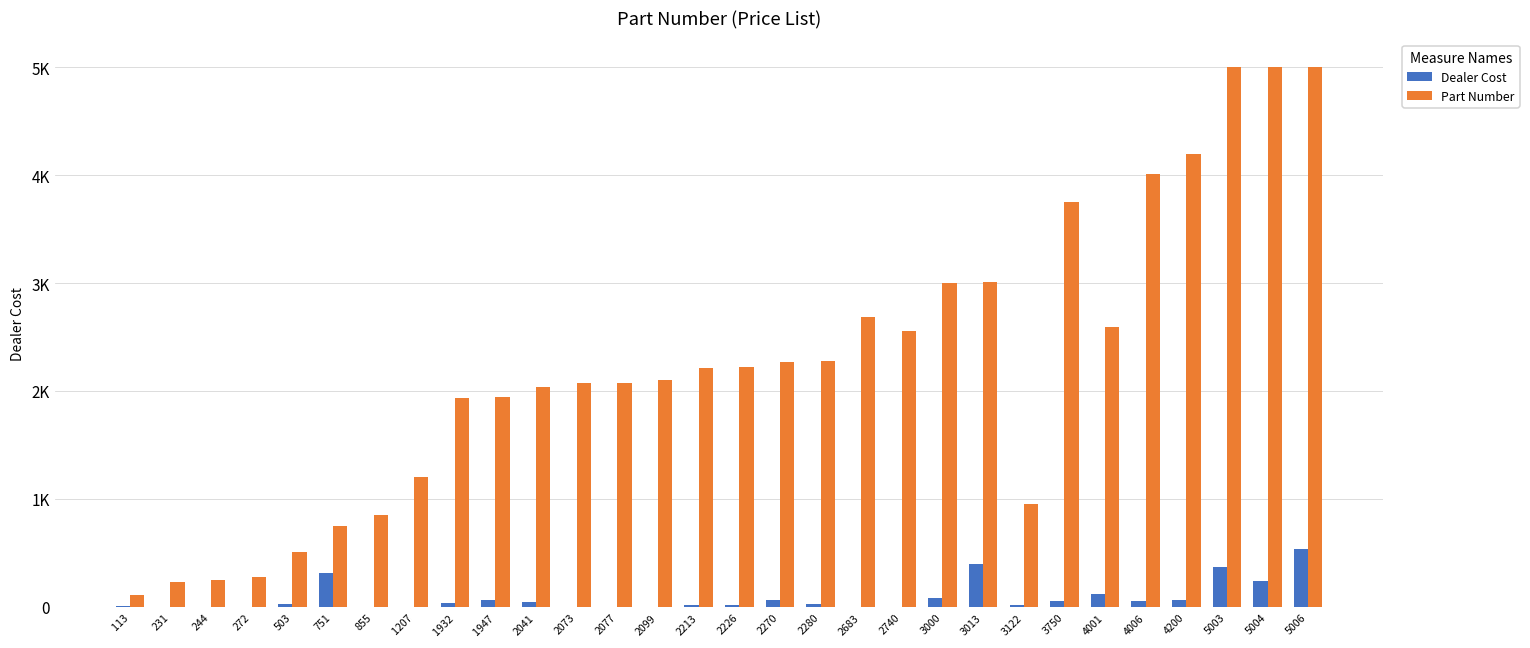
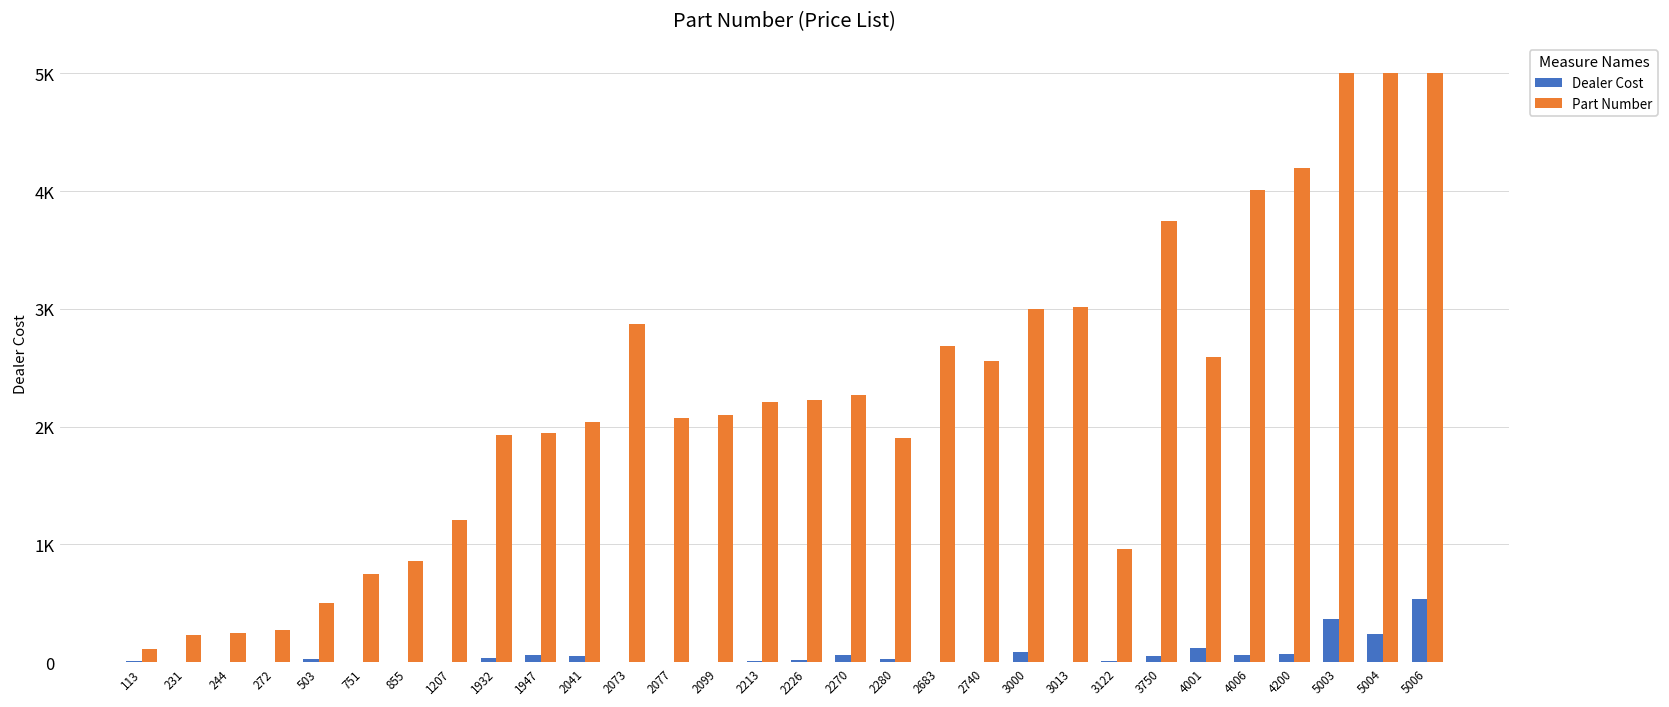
Dealer Cost, 751: 300 -> 0
Part Number, 2073: 2100 -> 2900
Part Number, 2280: 2300 -> 1900
Dealer Cost, 3013: 400 -> 0
